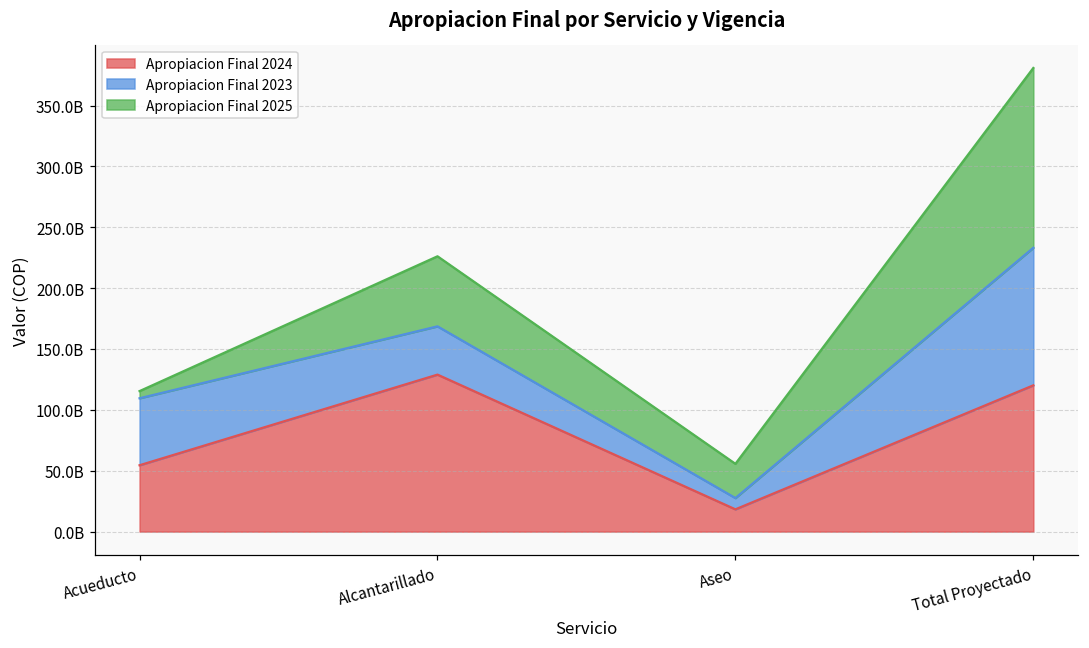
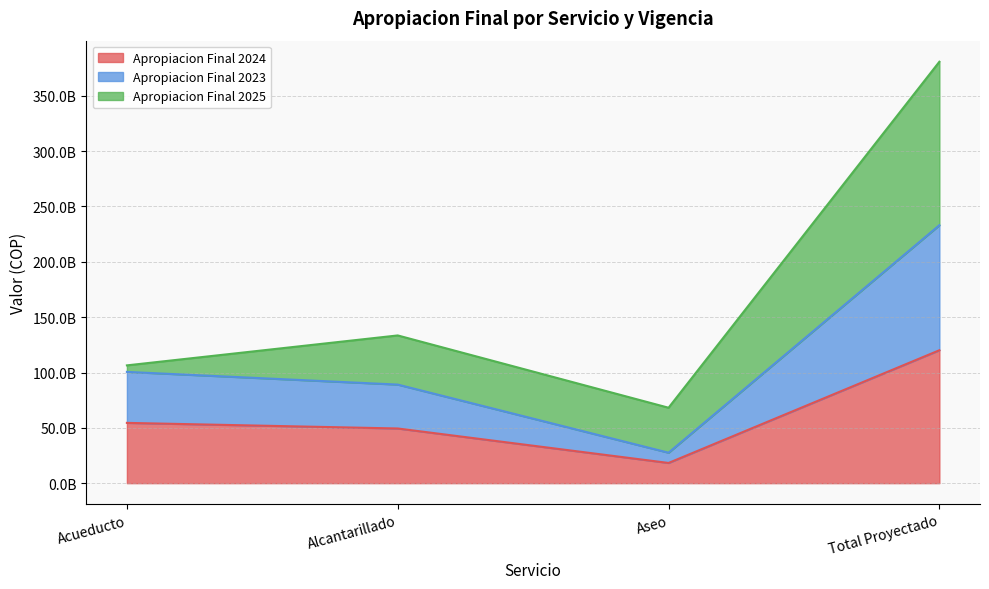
Apropiacion Final 2023, Acueducto: 55000000000 -> 46000000000
Apropiacion Final 2024, Alcantarillado: 129000000000 -> 49000000000
Apropiacion Final 2025, Alcantarillado: 58000000000 -> 44000000000
Apropiacion Final 2025, Aseo: 28000000000 -> 41000000000
